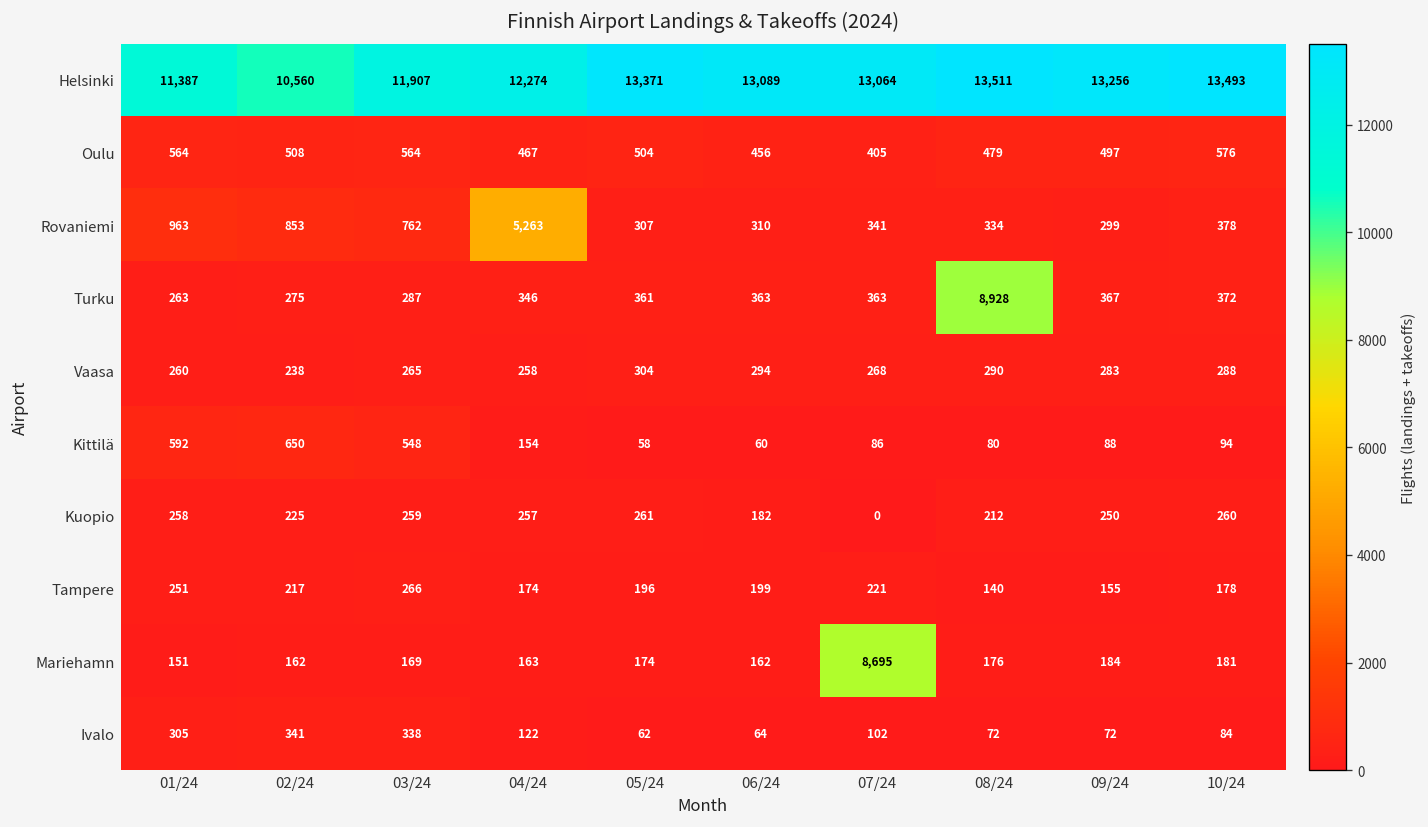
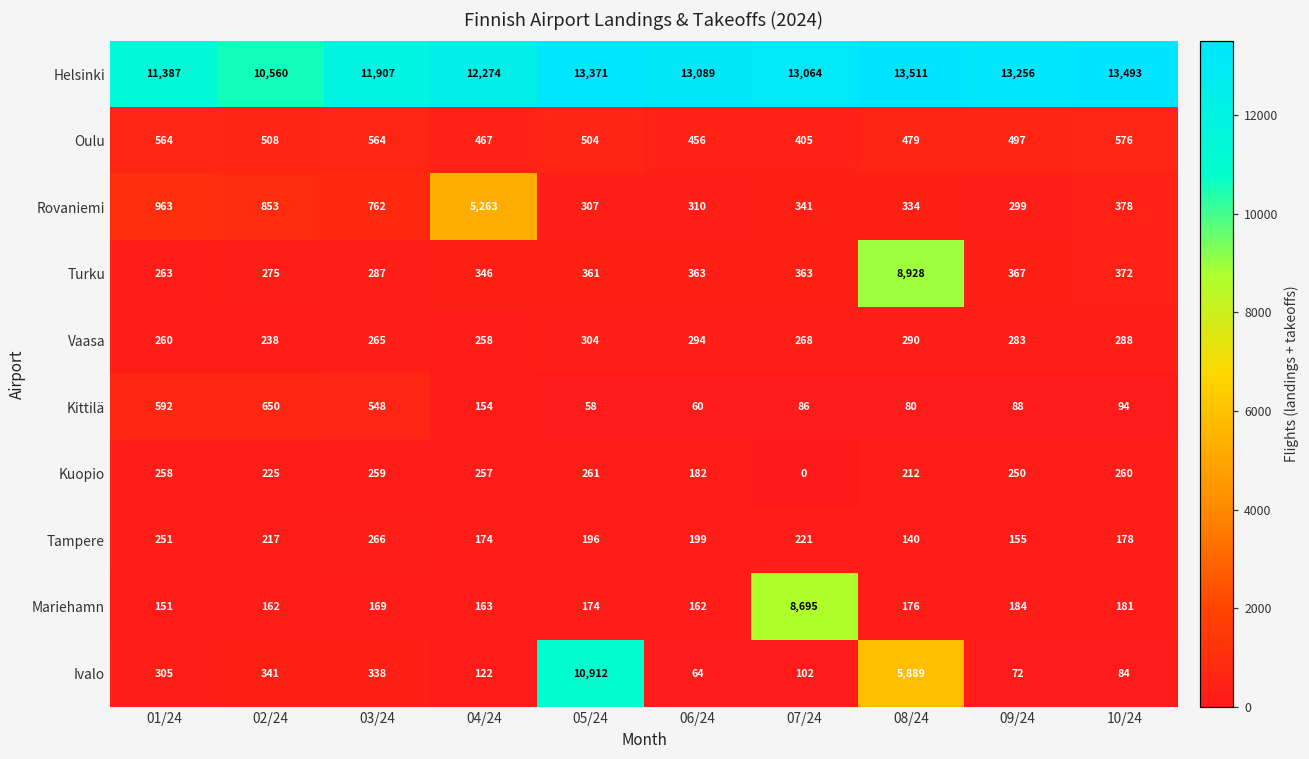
Ivalo, 05/24: 62 -> 10,912
Ivalo, 08/24: 72 -> 5,889
